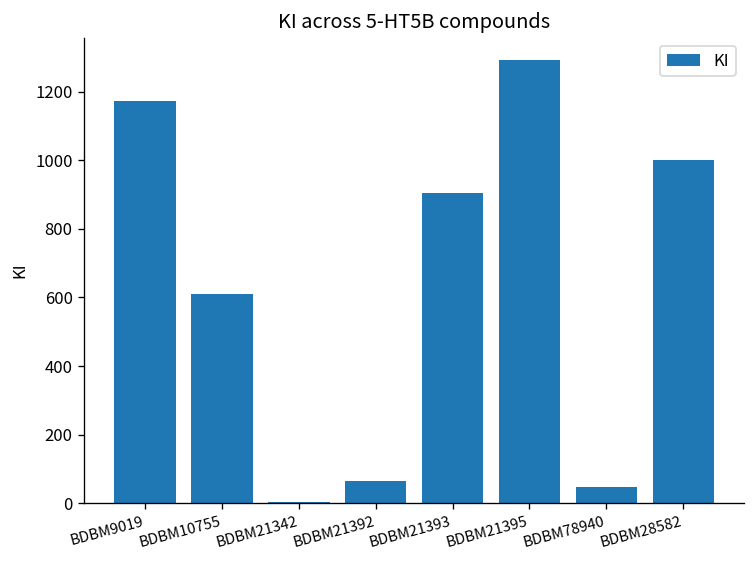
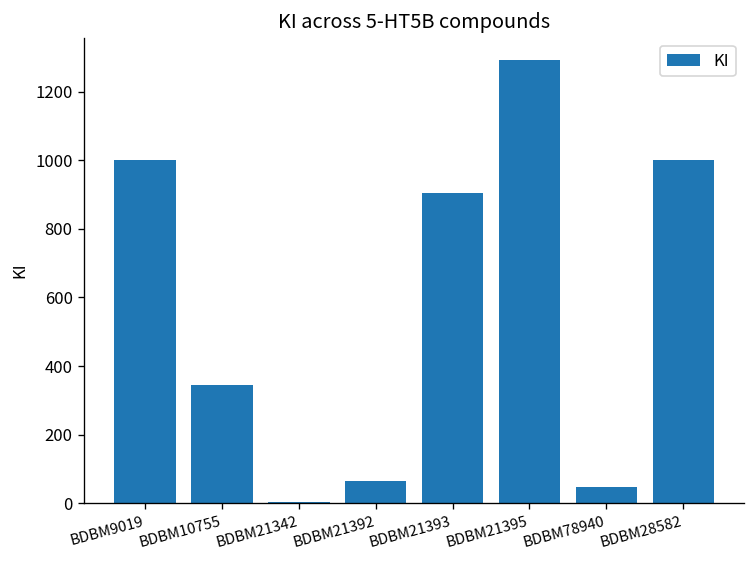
BDBM9019: 1170 -> 1000
BDBM10755: 610 -> 350
